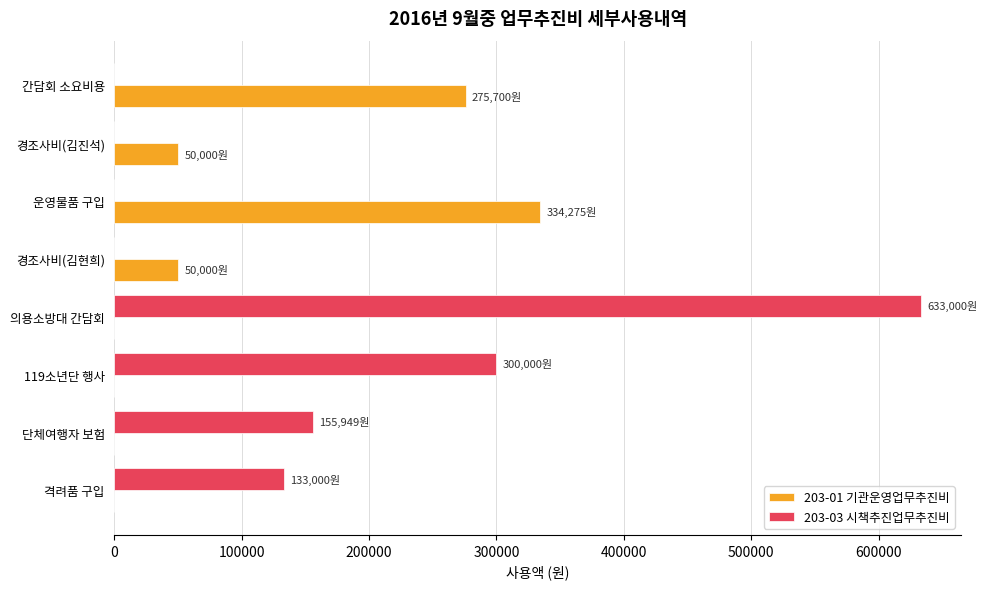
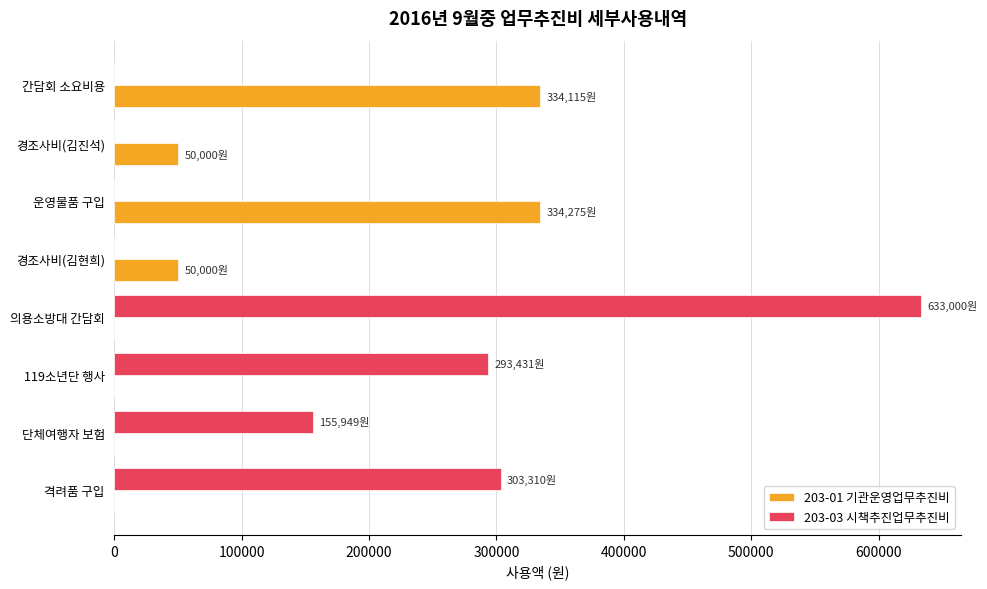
203-01 기관운영업무추진비, 간담회 소요비용: 275,700원 -> 334,115원
203-03 시책추진업무추진비, 119소년단 행사: 300,000원 -> 293,431원
203-03 시책추진업무추진비, 격려품 구입: 133,000원 -> 303,310원
